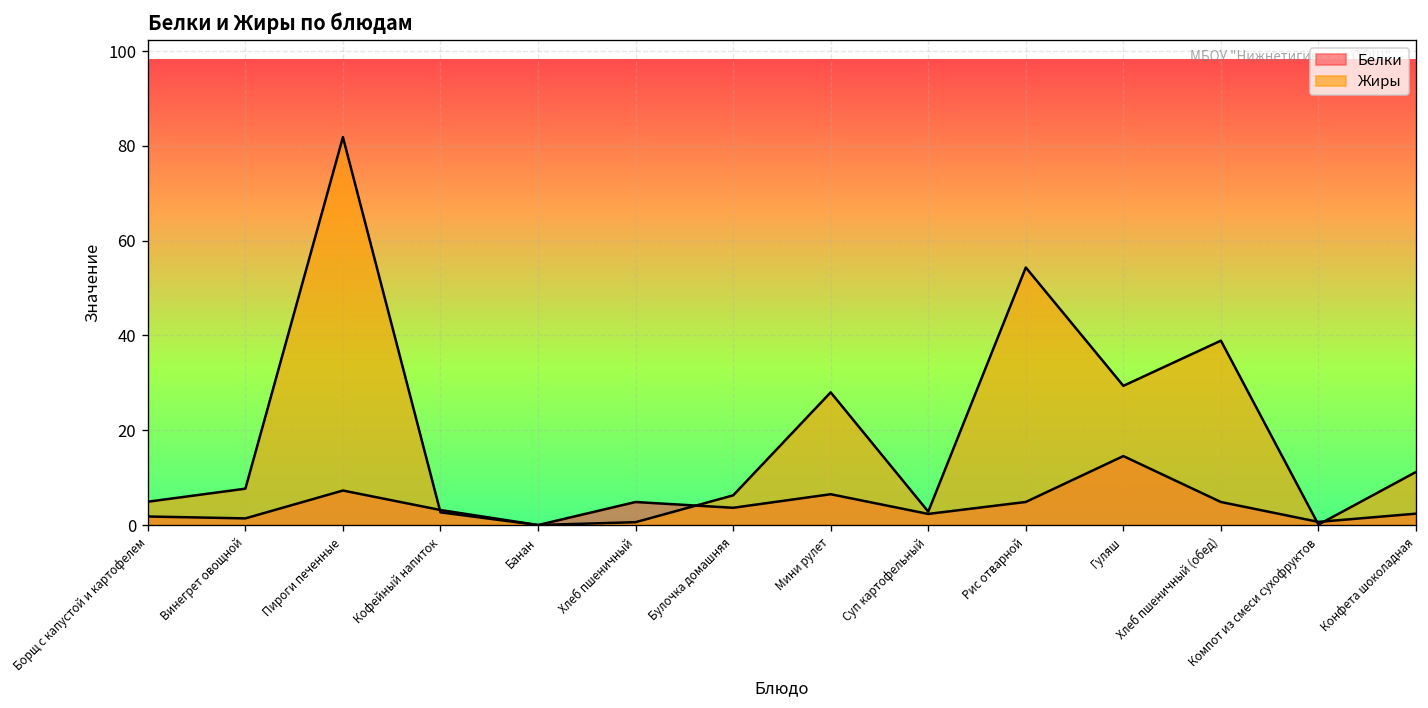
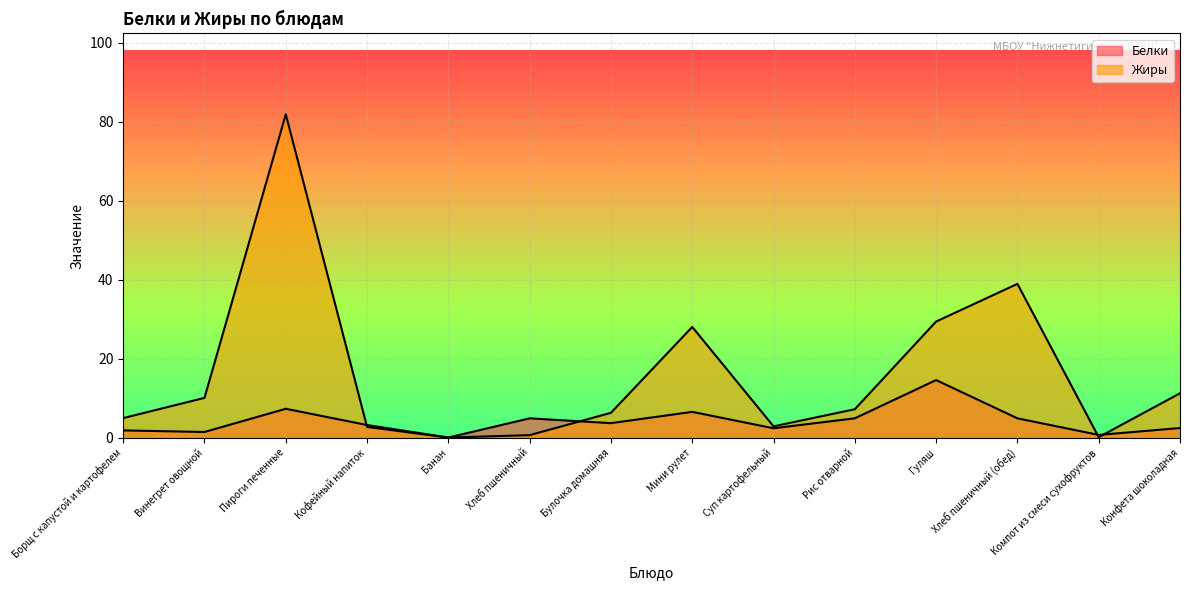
Жиры, Винегрет овощной: 8 -> 10
Жиры, Рис отварной: 54 -> 7
